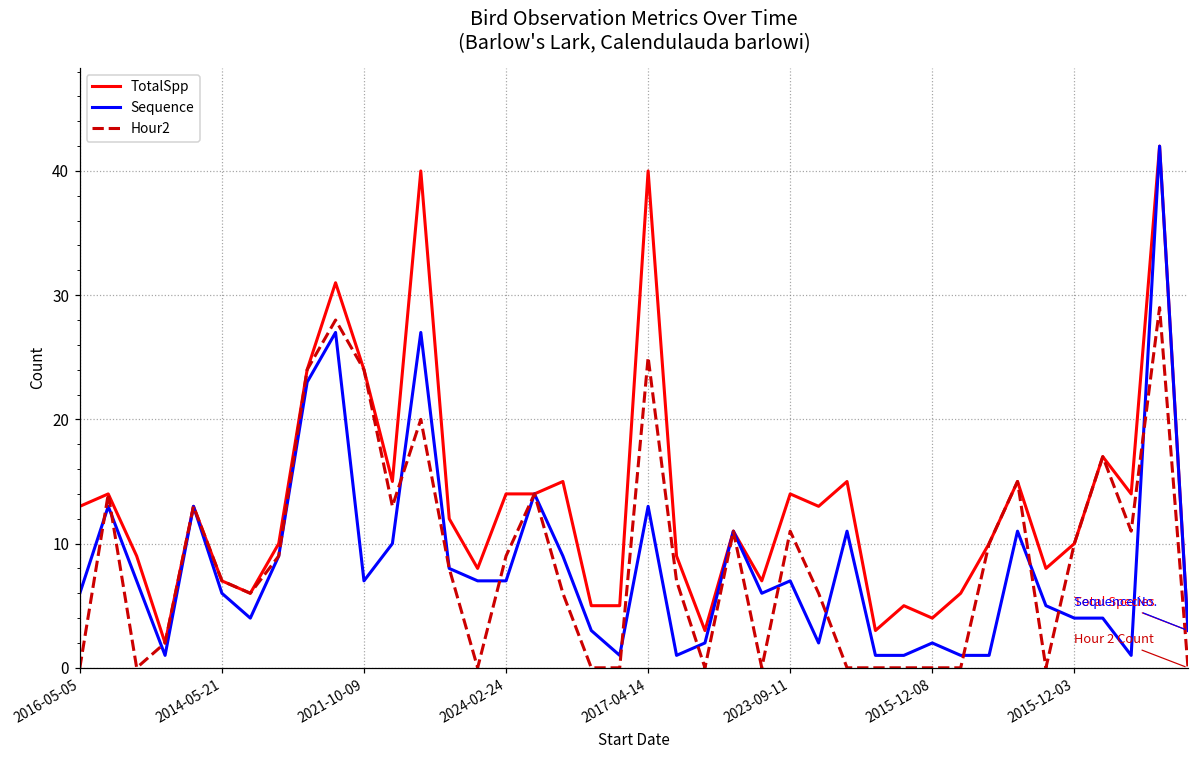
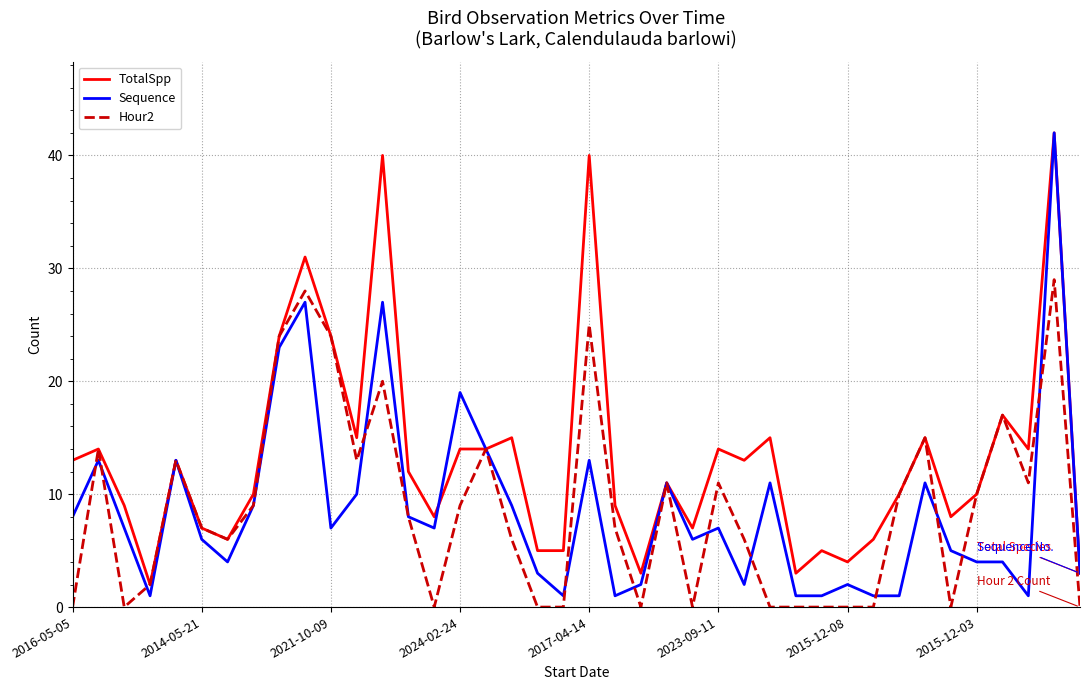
Sequence, 2016-05-05: 6 -> 8
Sequence, 2024-02-24: 7 -> 19
